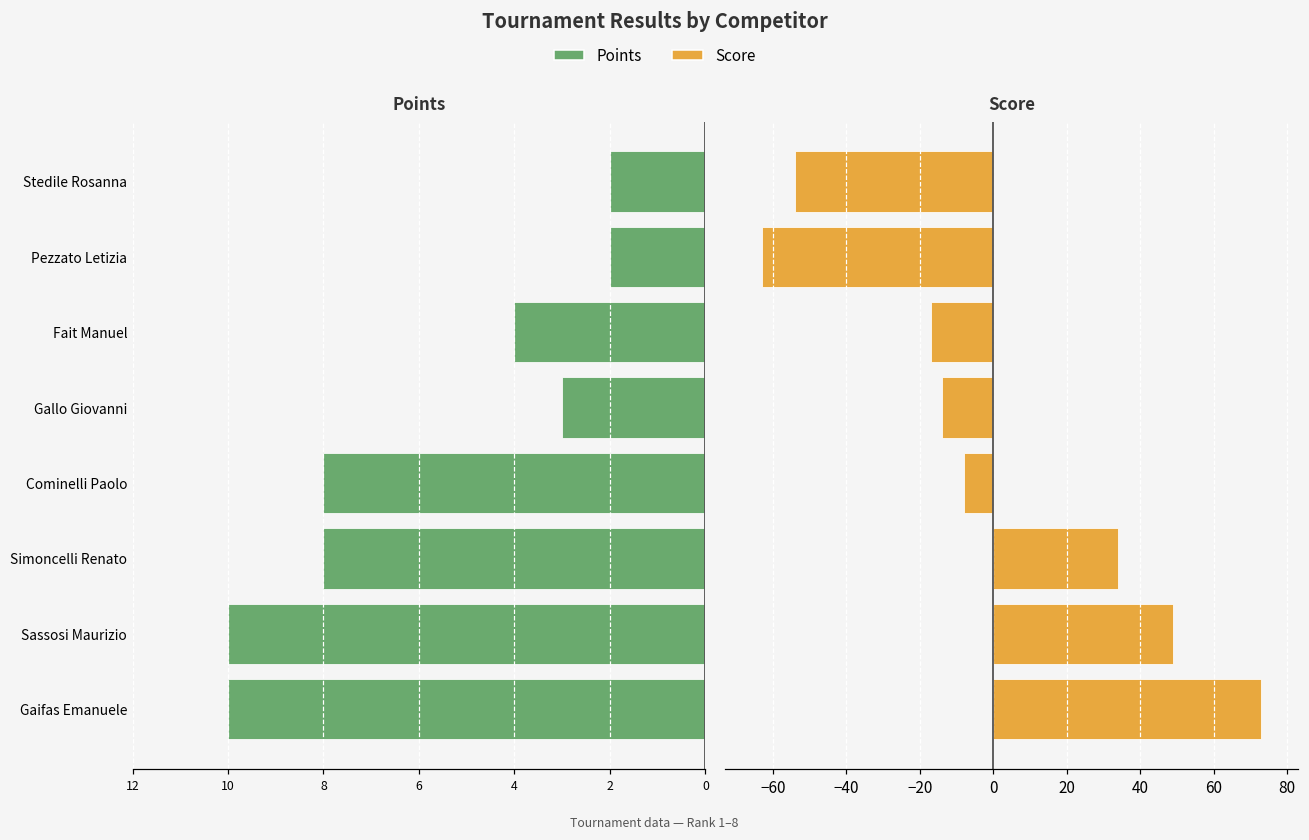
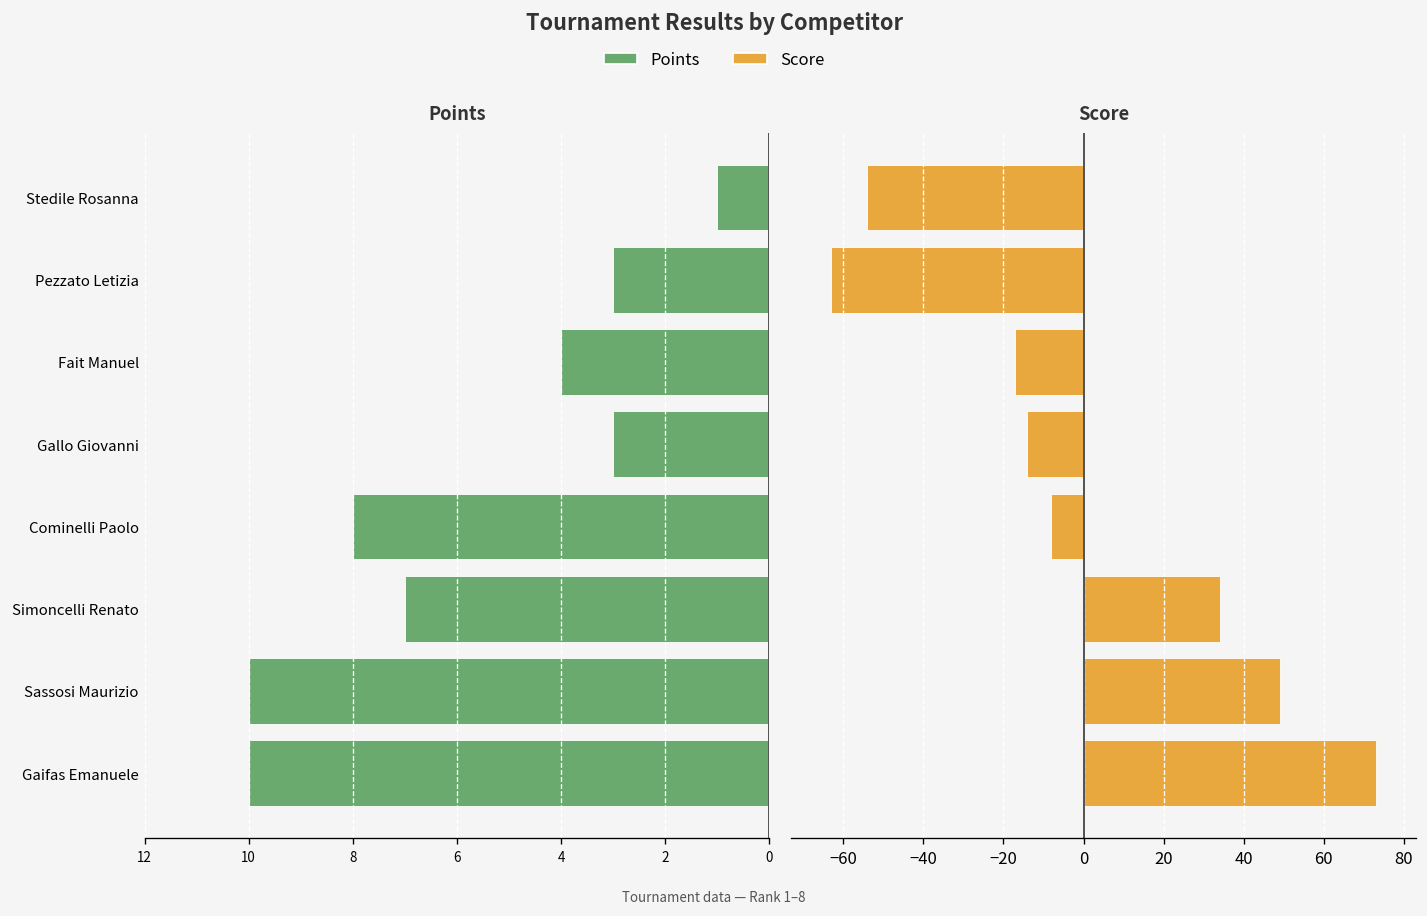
Points, Stedile Rosanna: 2 -> 1
Points, Pezzato Letizia: 2 -> 3
Points, Simoncelli Renato: 8 -> 7
